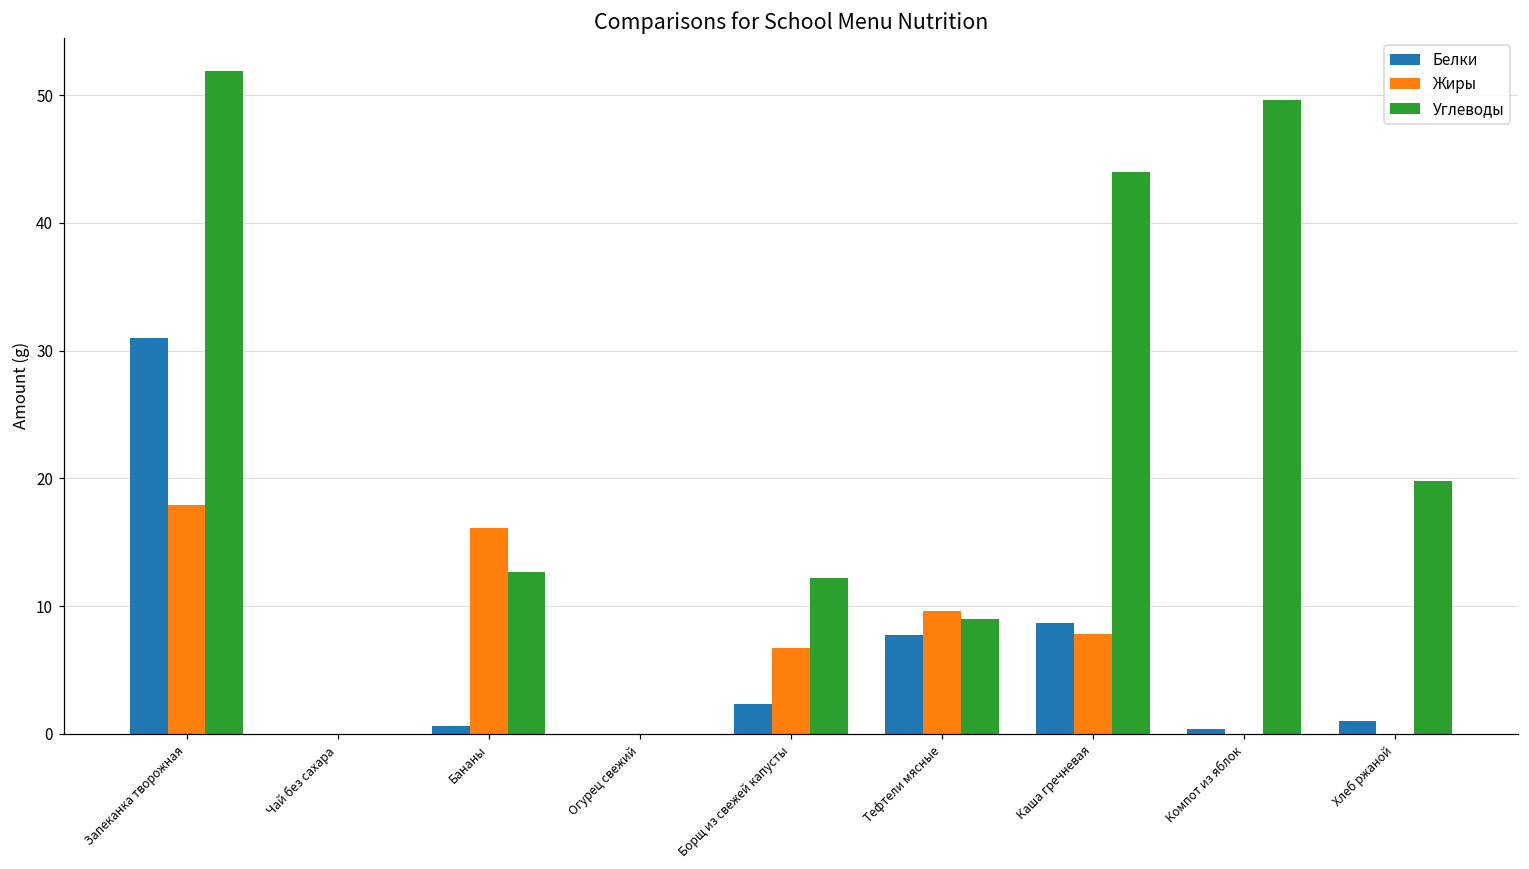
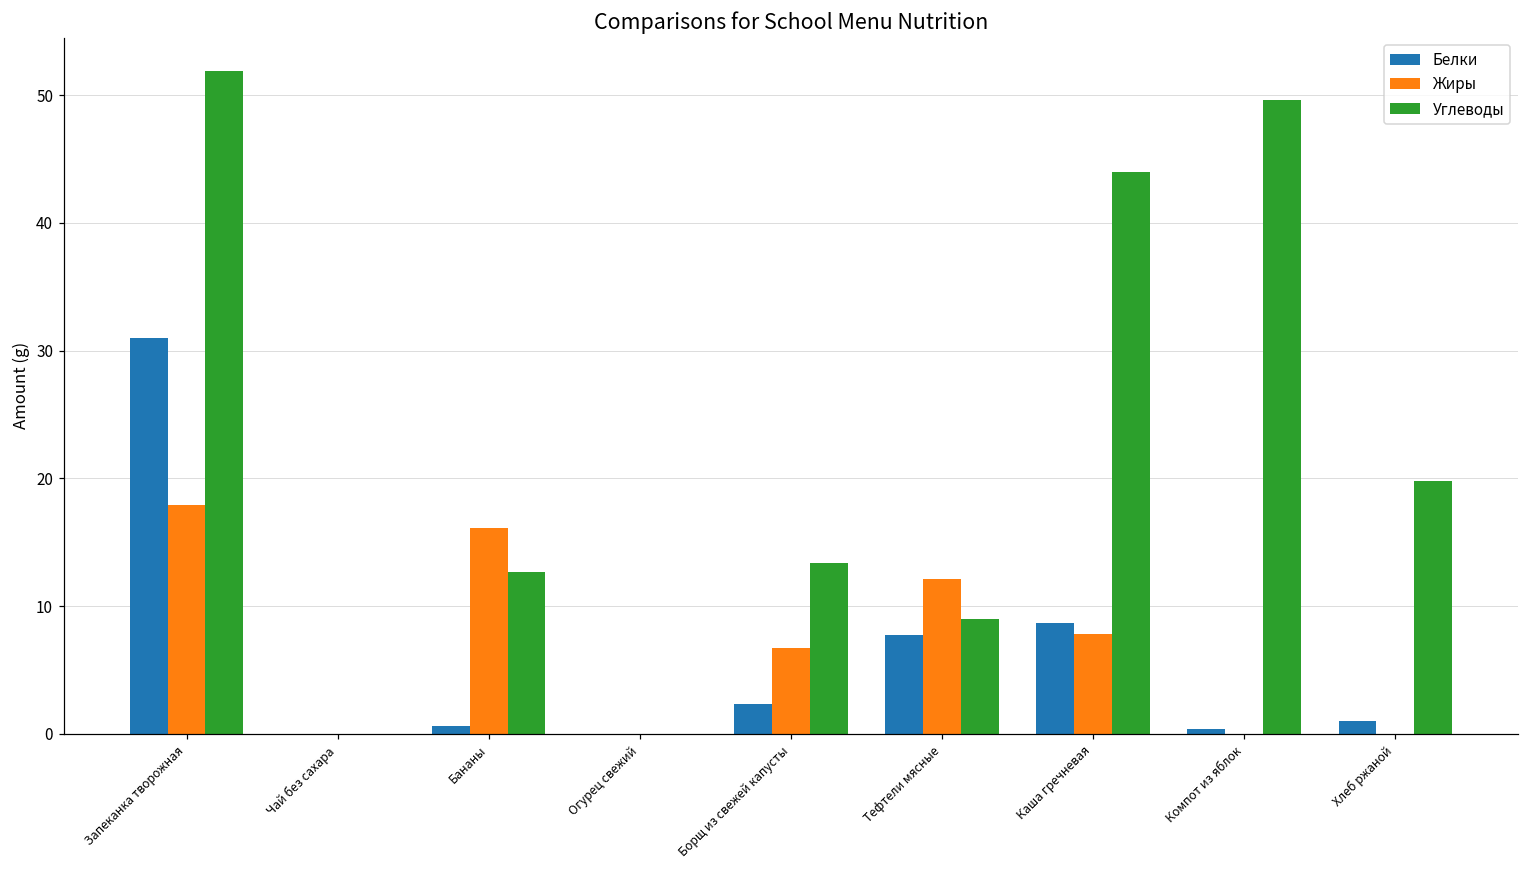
Углеводы, Борщ из свежей капусты: 12.2 -> 13.4
Жиры, Тефтели мясные: 9.6 -> 12.1
